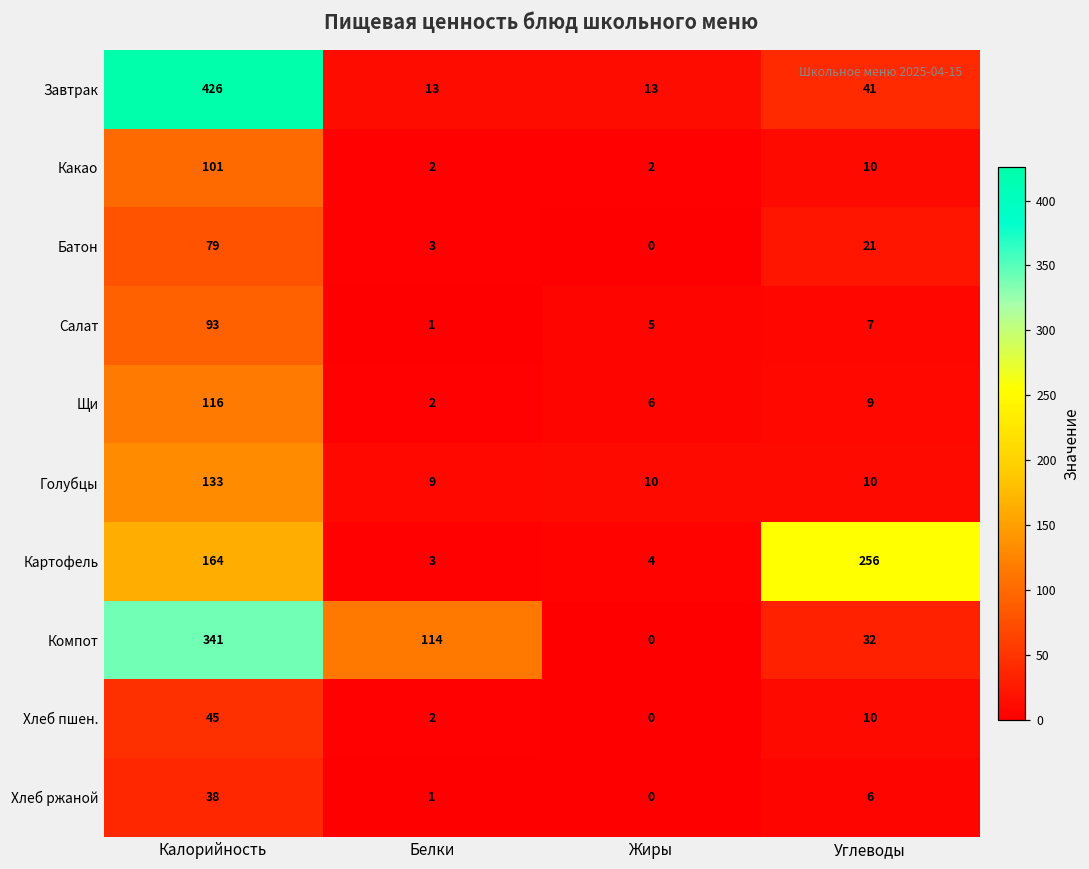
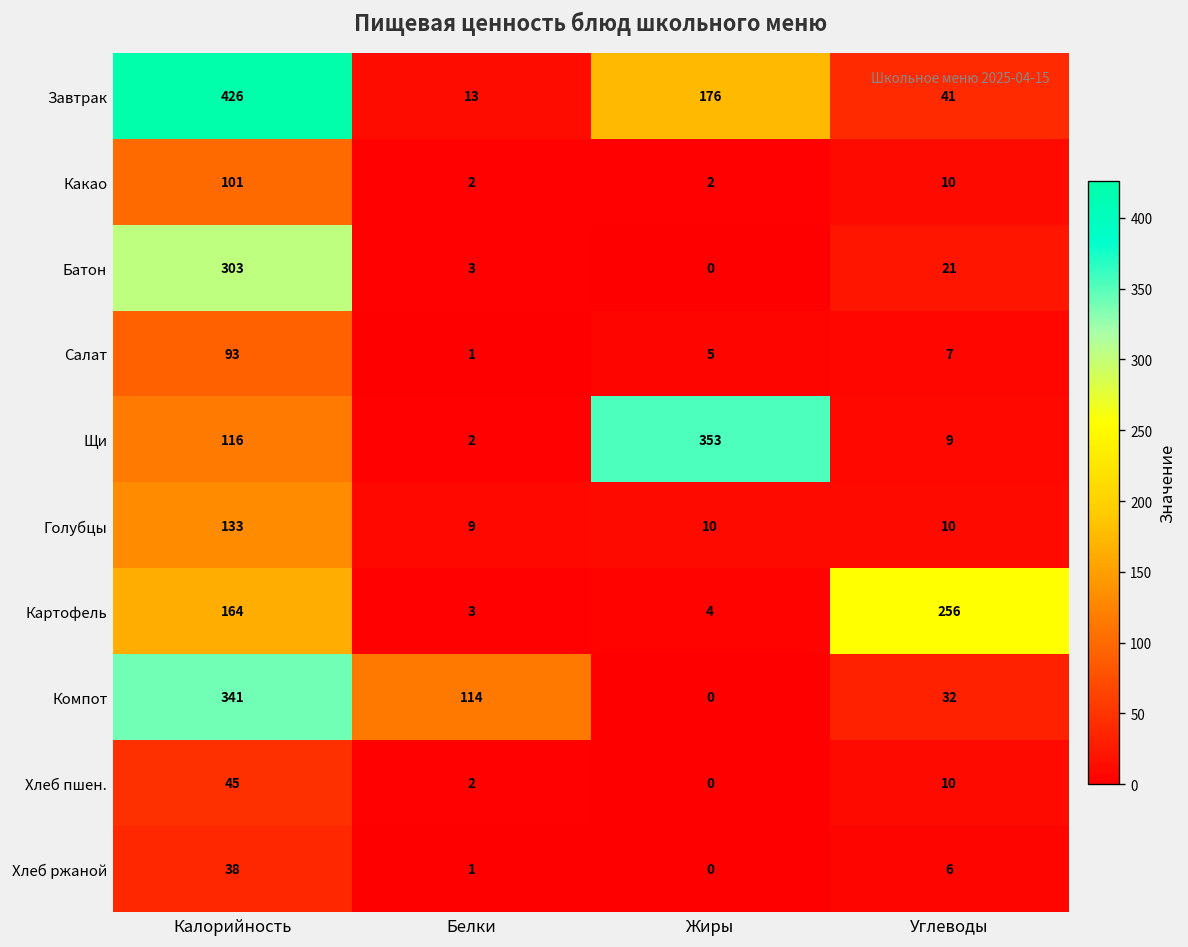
Завтрак, Жиры: 13 -> 176
Батон, Калорийность: 79 -> 303
Щи, Жиры: 6 -> 353
